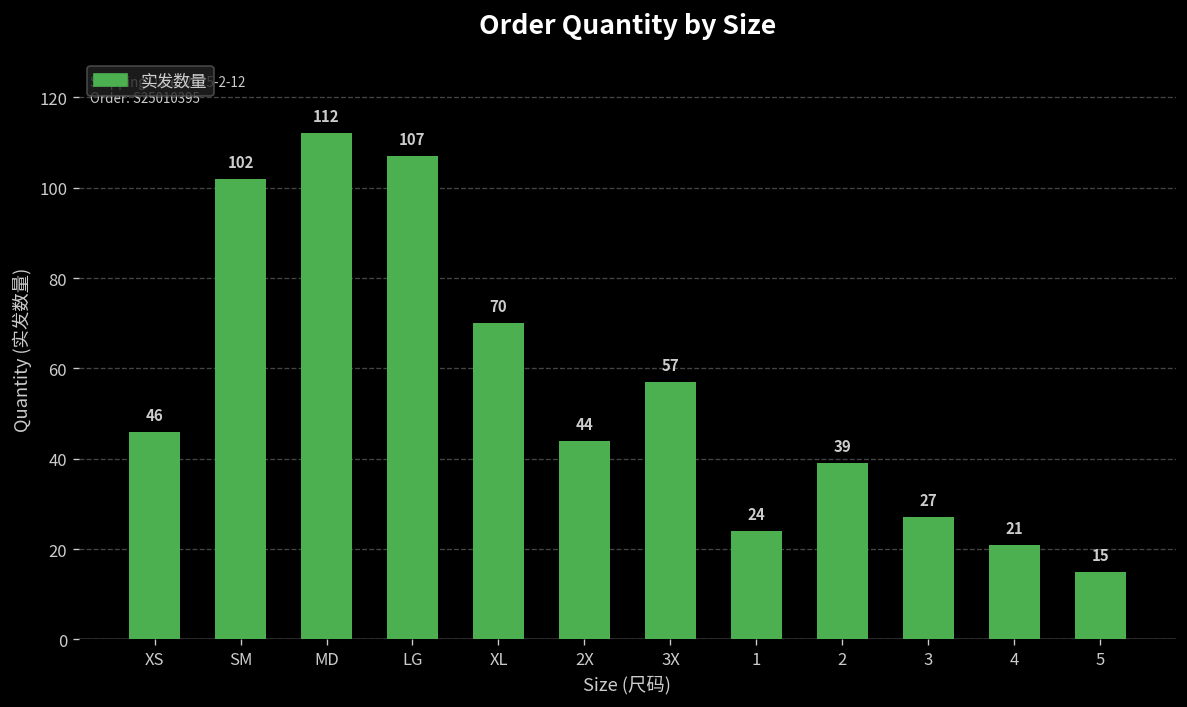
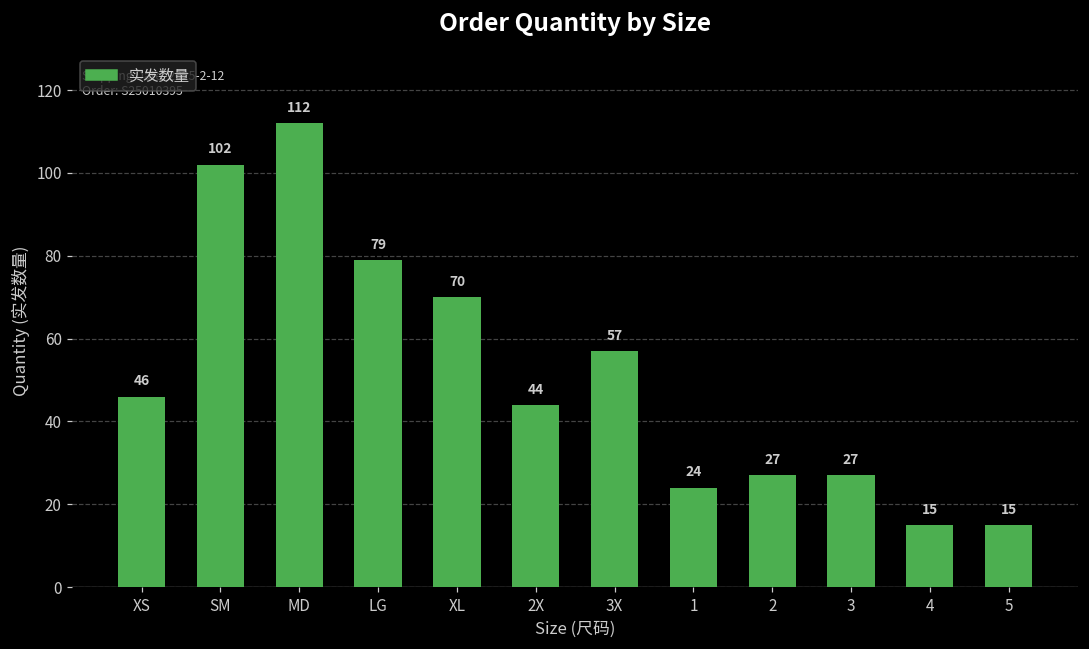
LG: 107 -> 79
2: 39 -> 27
4: 21 -> 15
